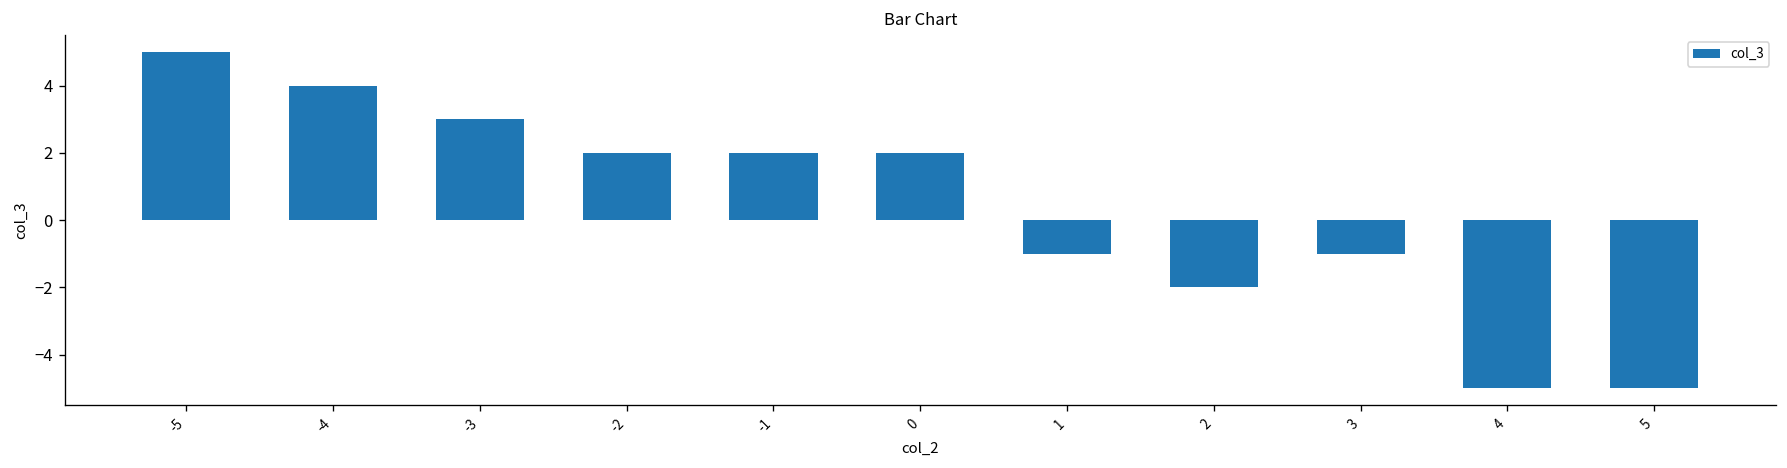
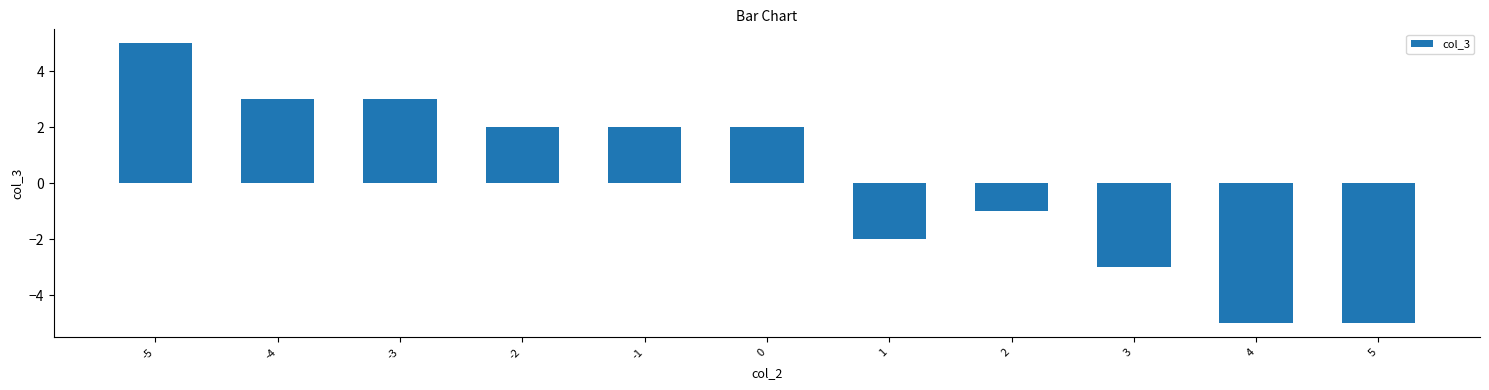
-4: 4 -> 3
1: -1 -> -2
2: -2 -> -1
3: -1 -> -3
